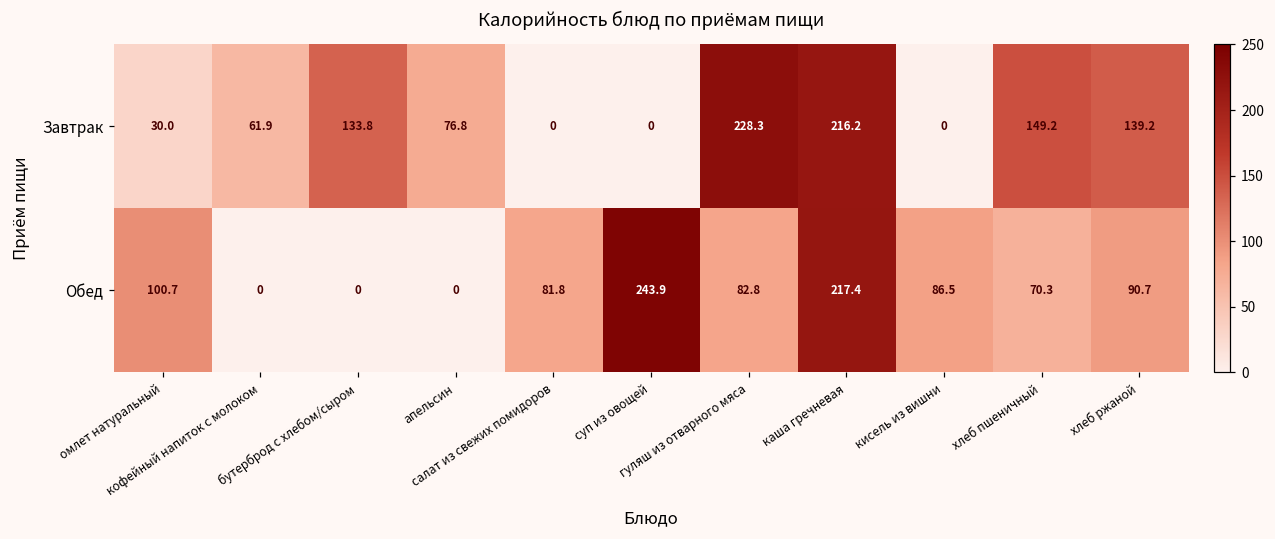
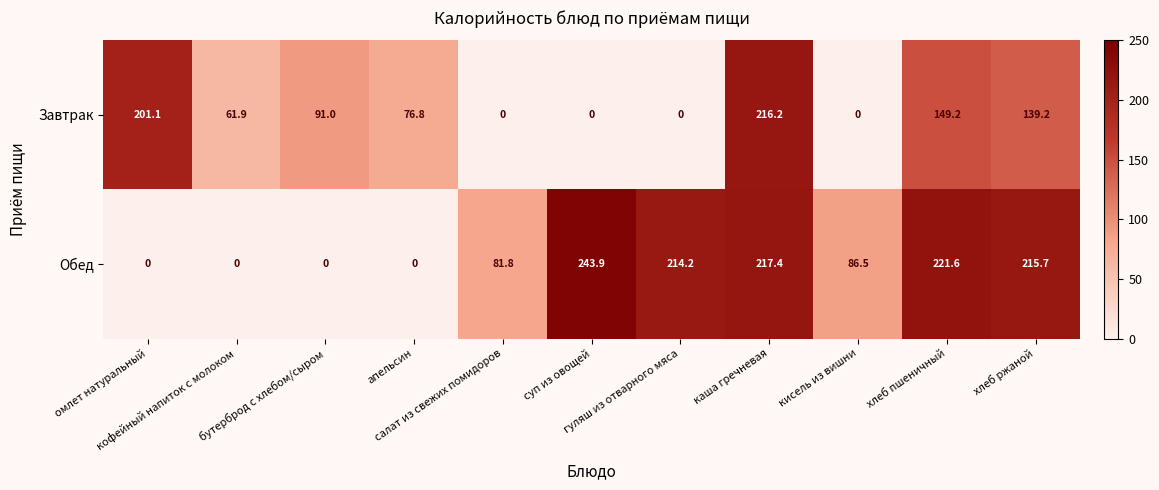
Завтрак, омлет натуральный: 30.0 -> 201.1
Завтрак, бутерброд с хлебом/сыром: 133.8 -> 91.0
Завтрак, гуляш из отварного мяса: 228.3 -> 0
Обед, омлет натуральный: 100.7 -> 0
Обед, гуляш из отварного мяса: 82.8 -> 214.2
Обед, хлеб пшеничный: 70.3 -> 221.6
Обед, хлеб ржаной: 90.7 -> 215.7
